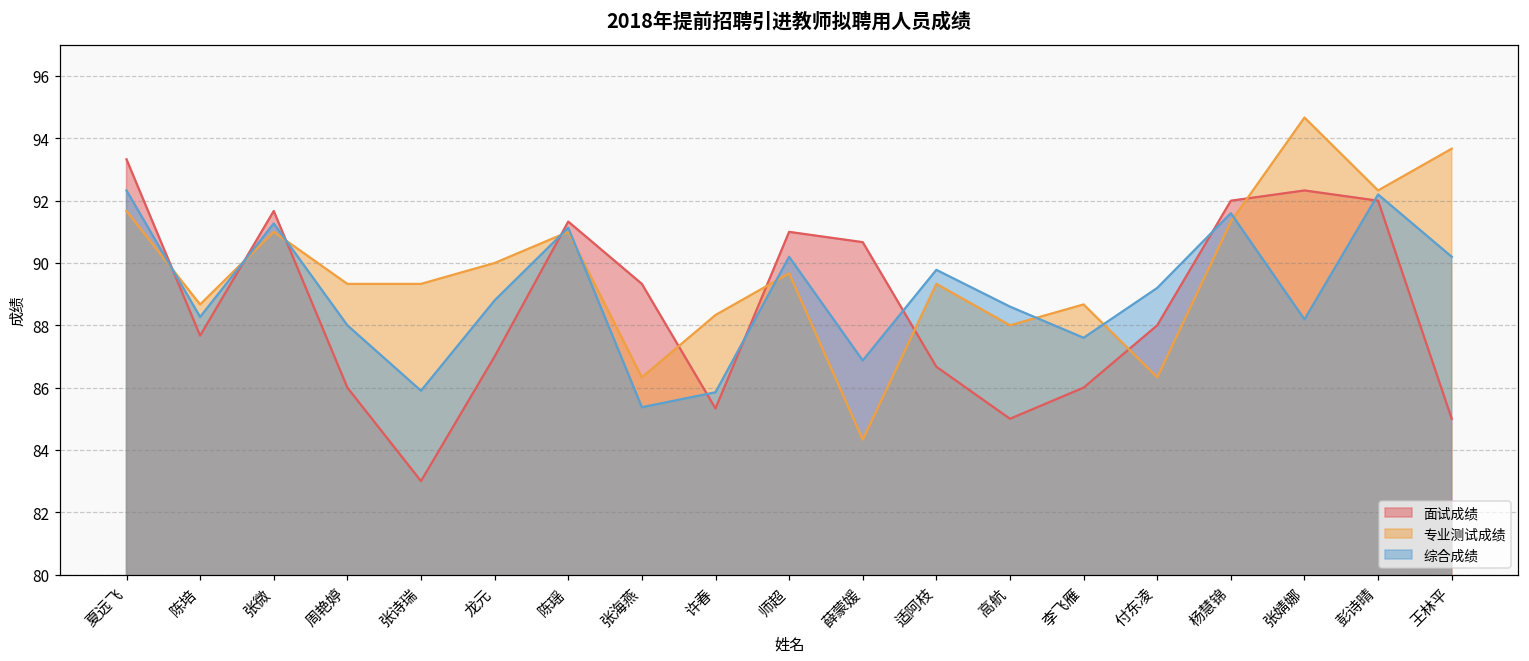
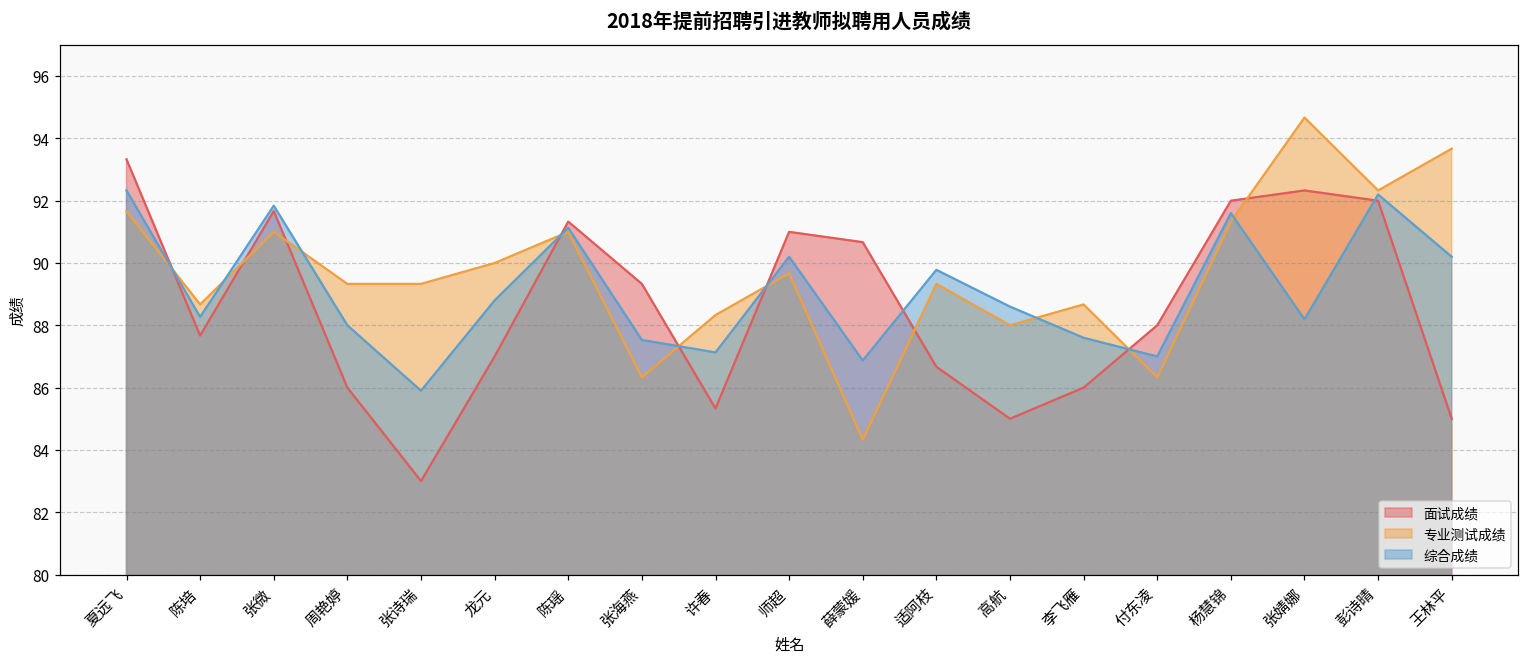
综合成绩, 张微: 91.3 -> 91.8
综合成绩, 张海燕: 85.4 -> 87.5
综合成绩, 许春: 85.9 -> 87.1
综合成绩, 付东凌: 89.2 -> 87.0
